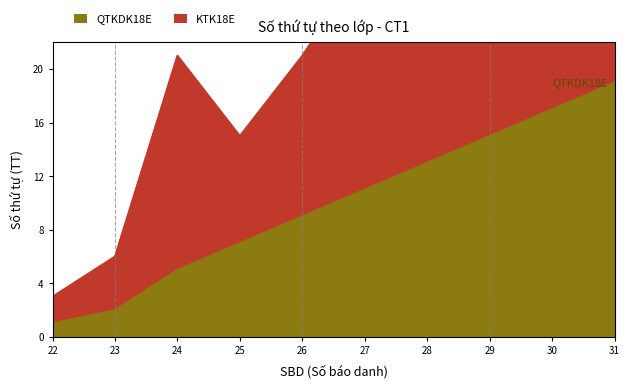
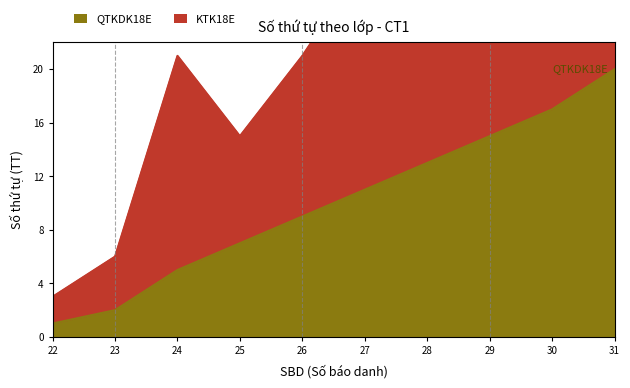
QTKDK18E, 31: 19 -> 20
